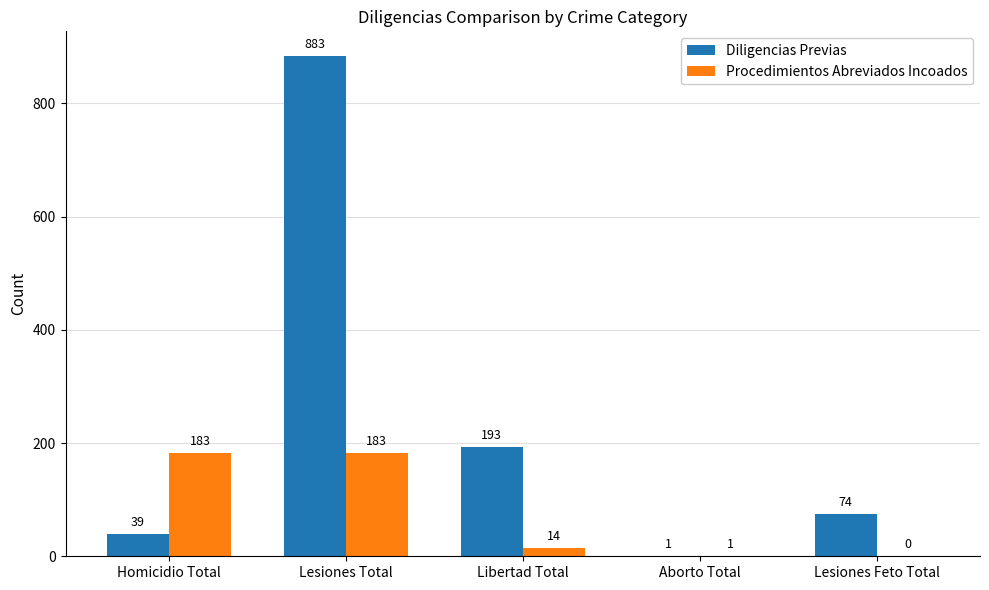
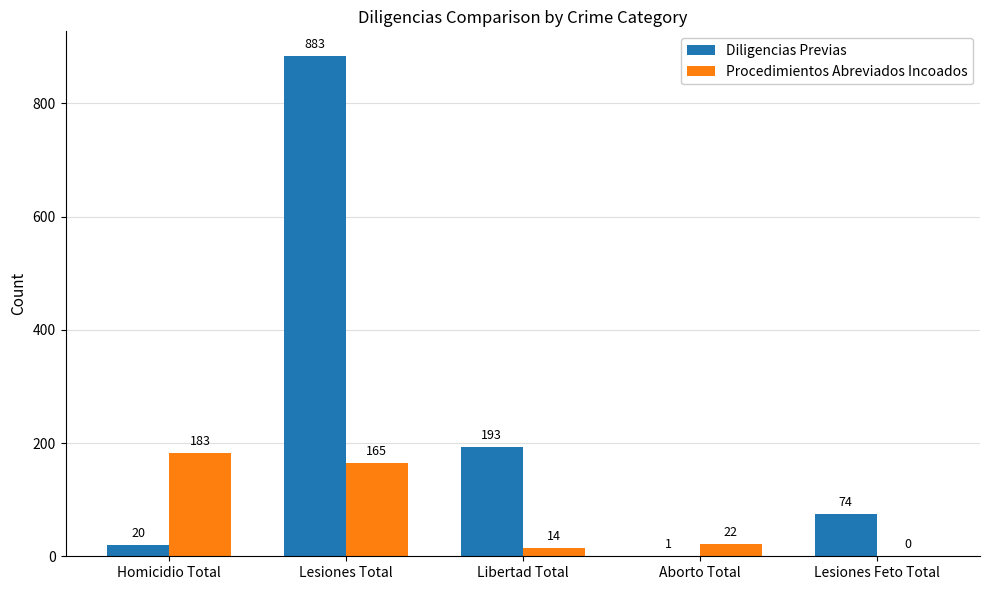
Diligencias Previas, Homicidio Total: 39 -> 20
Procedimientos Abreviados Incoados, Lesiones Total: 183 -> 165
Procedimientos Abreviados Incoados, Aborto Total: 1 -> 22
